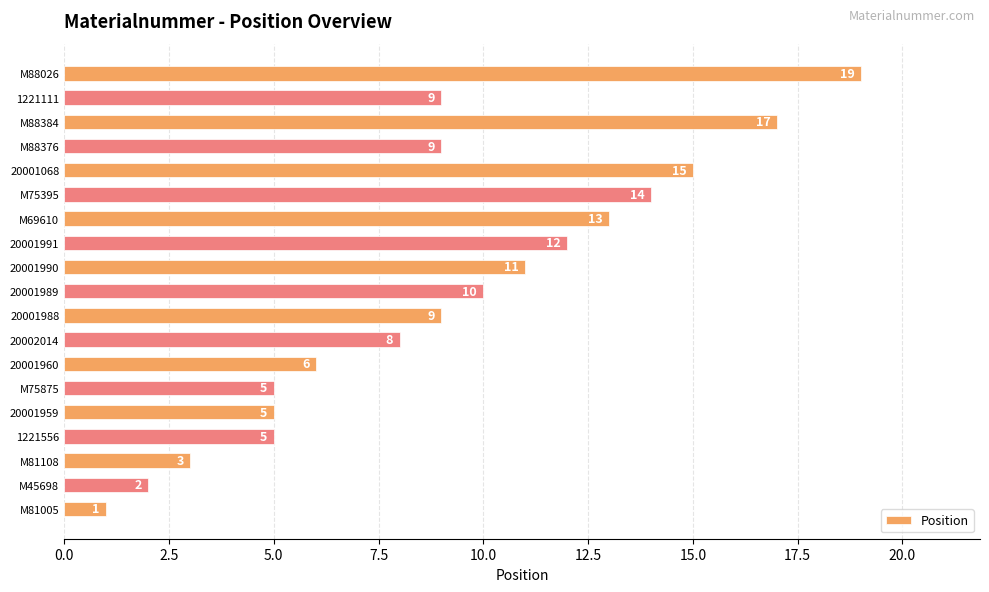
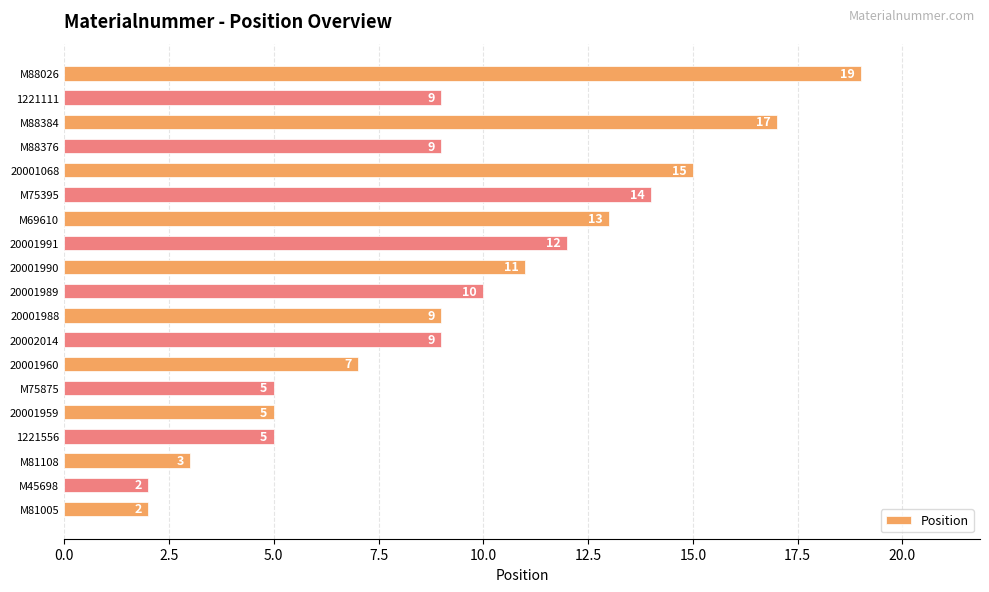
20002014: 8 -> 9
20001960: 6 -> 7
M81005: 1 -> 2
